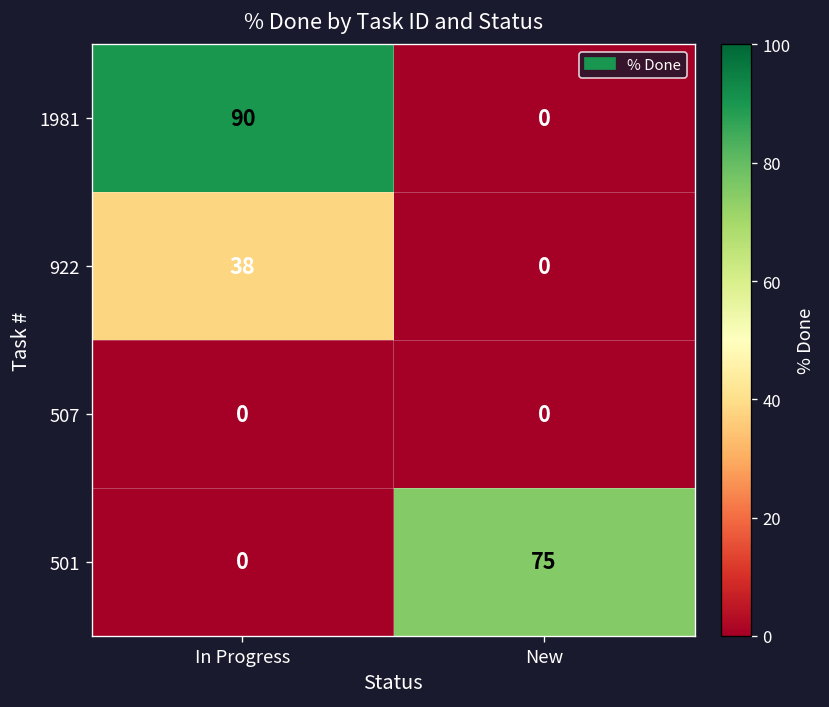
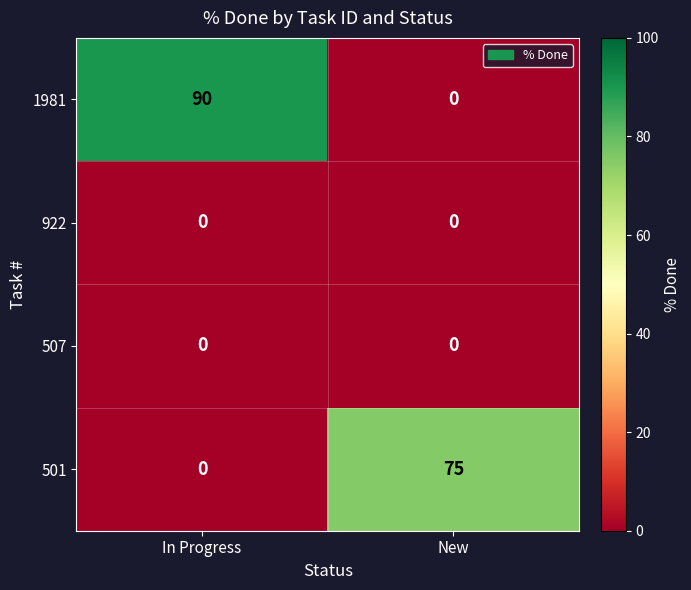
922, In Progress: 38 -> 0
